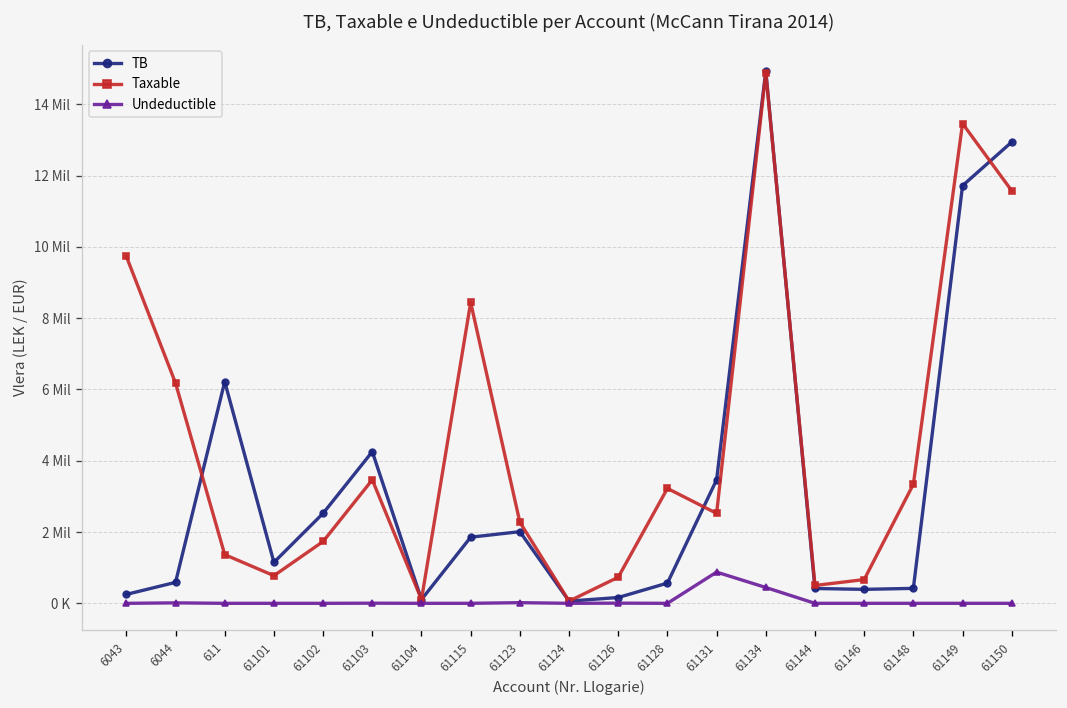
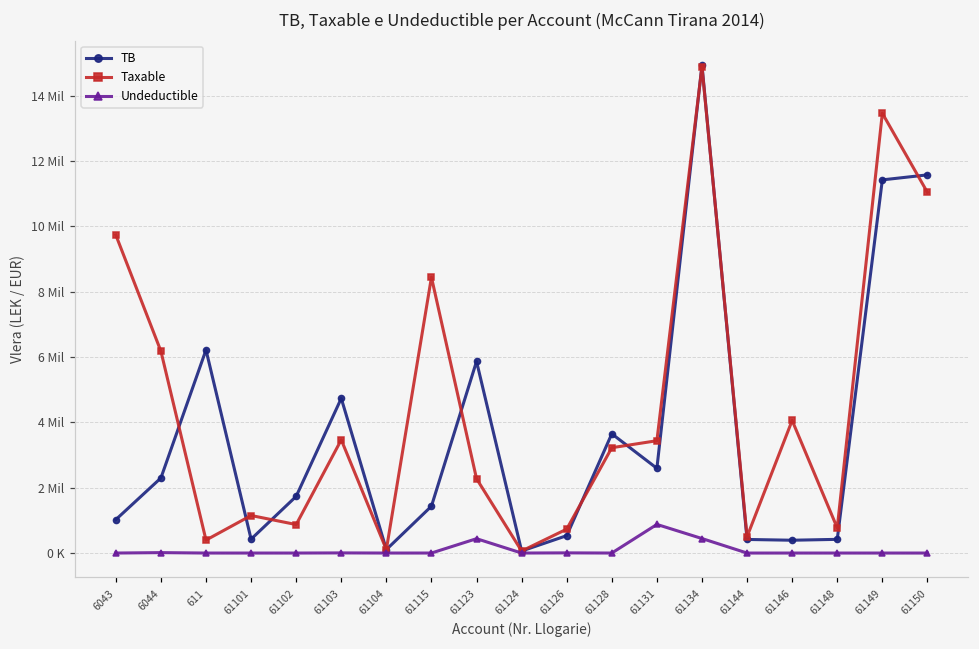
TB, 6043: 0.3 Mil -> 1.0 Mil
TB, 6044: 0.6 Mil -> 2.3 Mil
Taxable, 611: 1.4 Mil -> 0.4 Mil
TB, 61101: 1.1 Mil -> 0.4 Mil
Taxable, 61101: 0.8 Mil -> 1.1 Mil
TB, 61102: 2.5 Mil -> 1.7 Mil
Taxable, 61102: 1.7 Mil -> 0.9 Mil
TB, 61103: 4.3 Mil -> 4.7 Mil
TB, 61115: 1.9 Mil -> 1.4 Mil
TB, 61123: 2.0 Mil -> 5.9 Mil
Undeductible, 61123: 0.0 Mil -> 0.4 Mil
TB, 61126: 0.2 Mil -> 0.5 Mil
TB, 61128: 0.6 Mil -> 3.7 Mil
TB, 61131: 3.5 Mil -> 2.6 Mil
Taxable, 61131: 2.5 Mil -> 3.4 Mil
Taxable, 61146: 0.7 Mil -> 4.1 Mil
Taxable, 61148: 3.3 Mil -> 0.8 Mil
TB, 61149: 11.7 Mil -> 11.4 Mil
TB, 61150: 12.9 Mil -> 11.6 Mil
Taxable, 61150: 11.6 Mil -> 11.0 Mil
